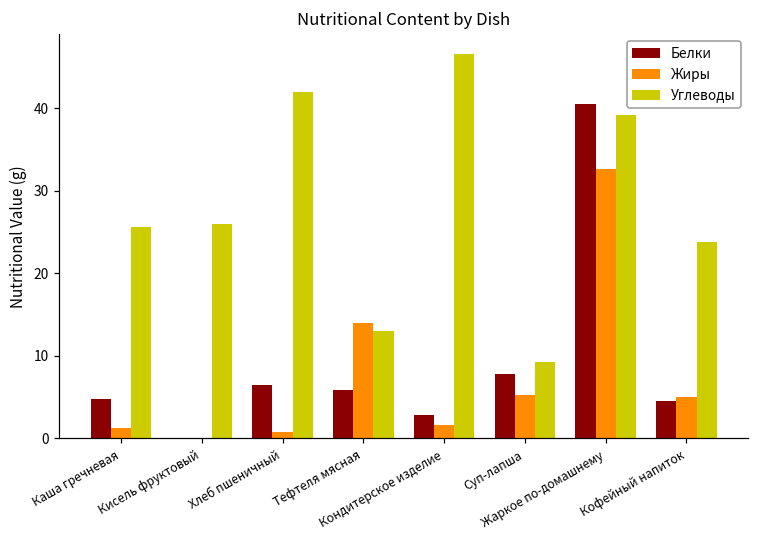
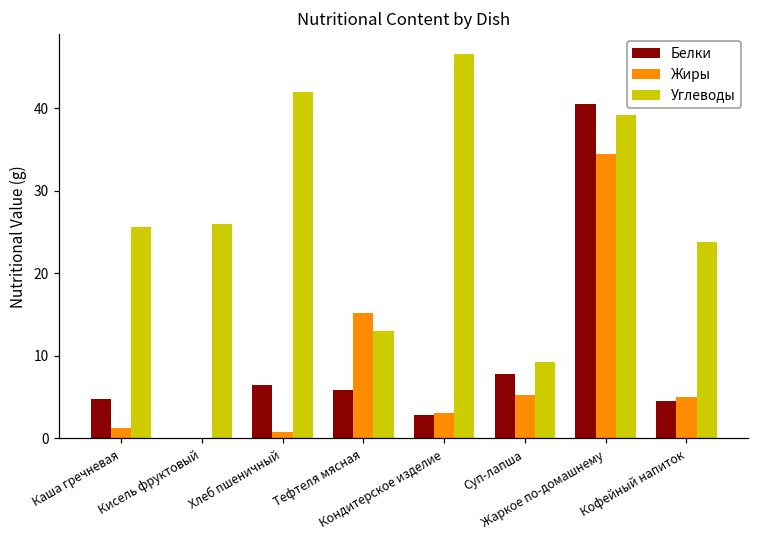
Жиры, Тефтеля мясная: 14 -> 15
Жиры, Кондитерское изделие: 2 -> 3
Жиры, Жаркое по-домашнему: 33 -> 35
